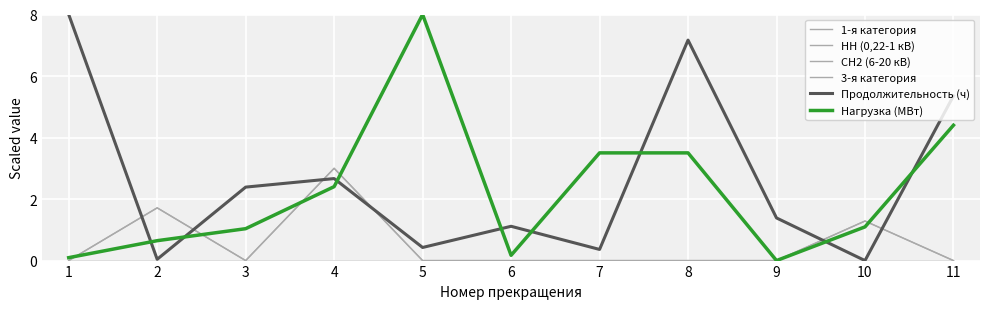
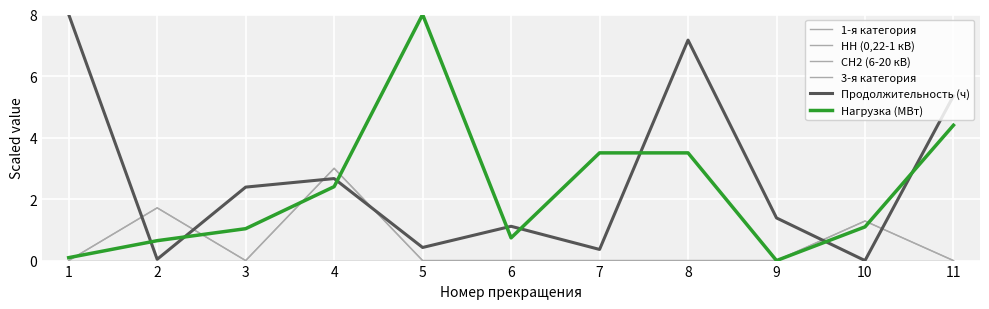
Нагрузка (МВт), 6: 0.2 -> 0.7
